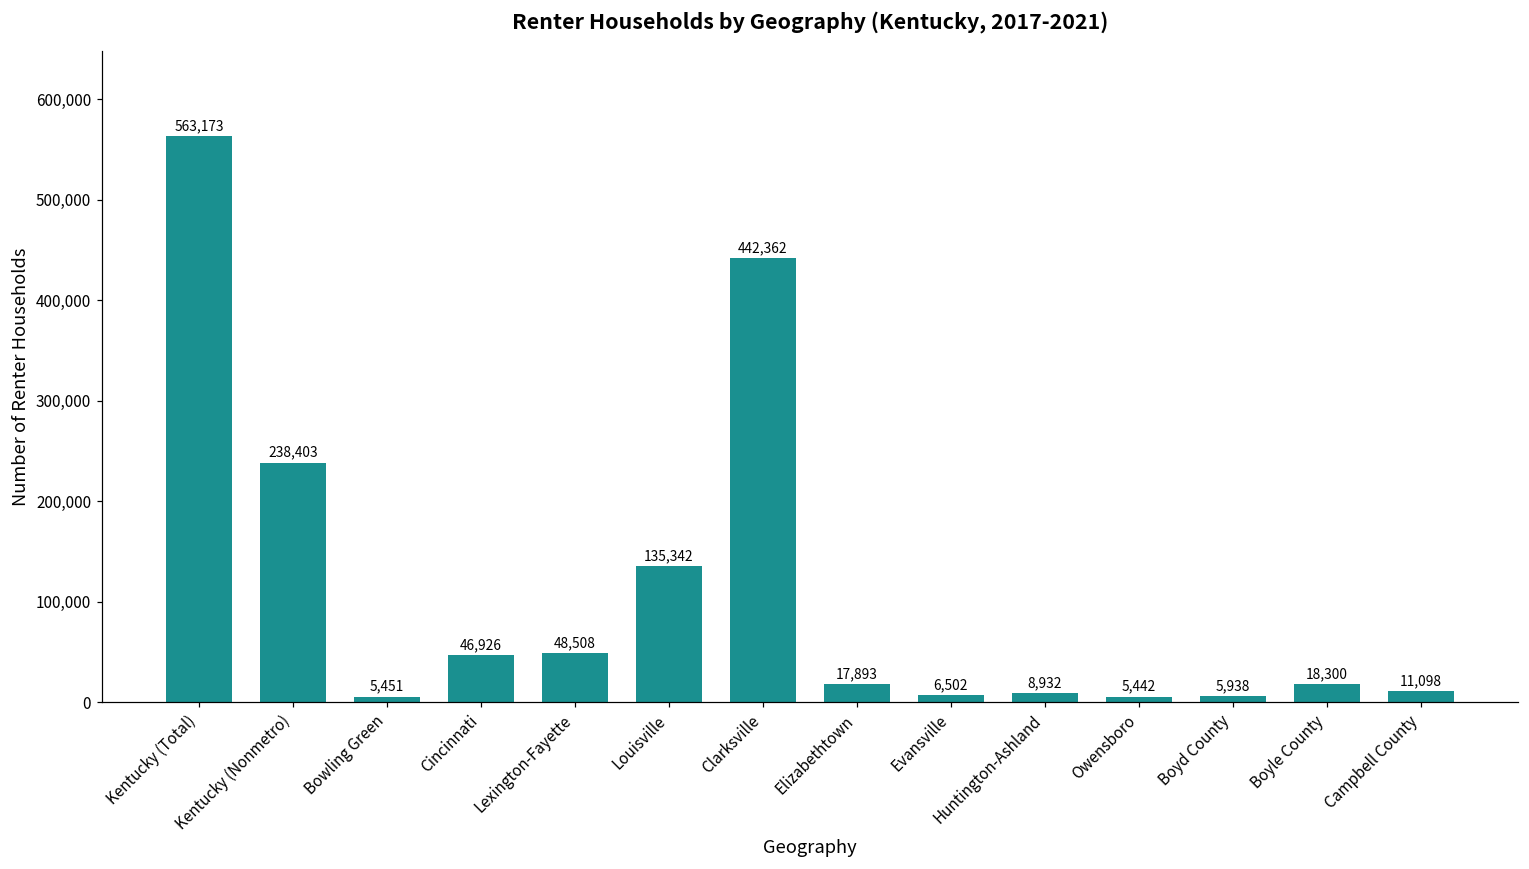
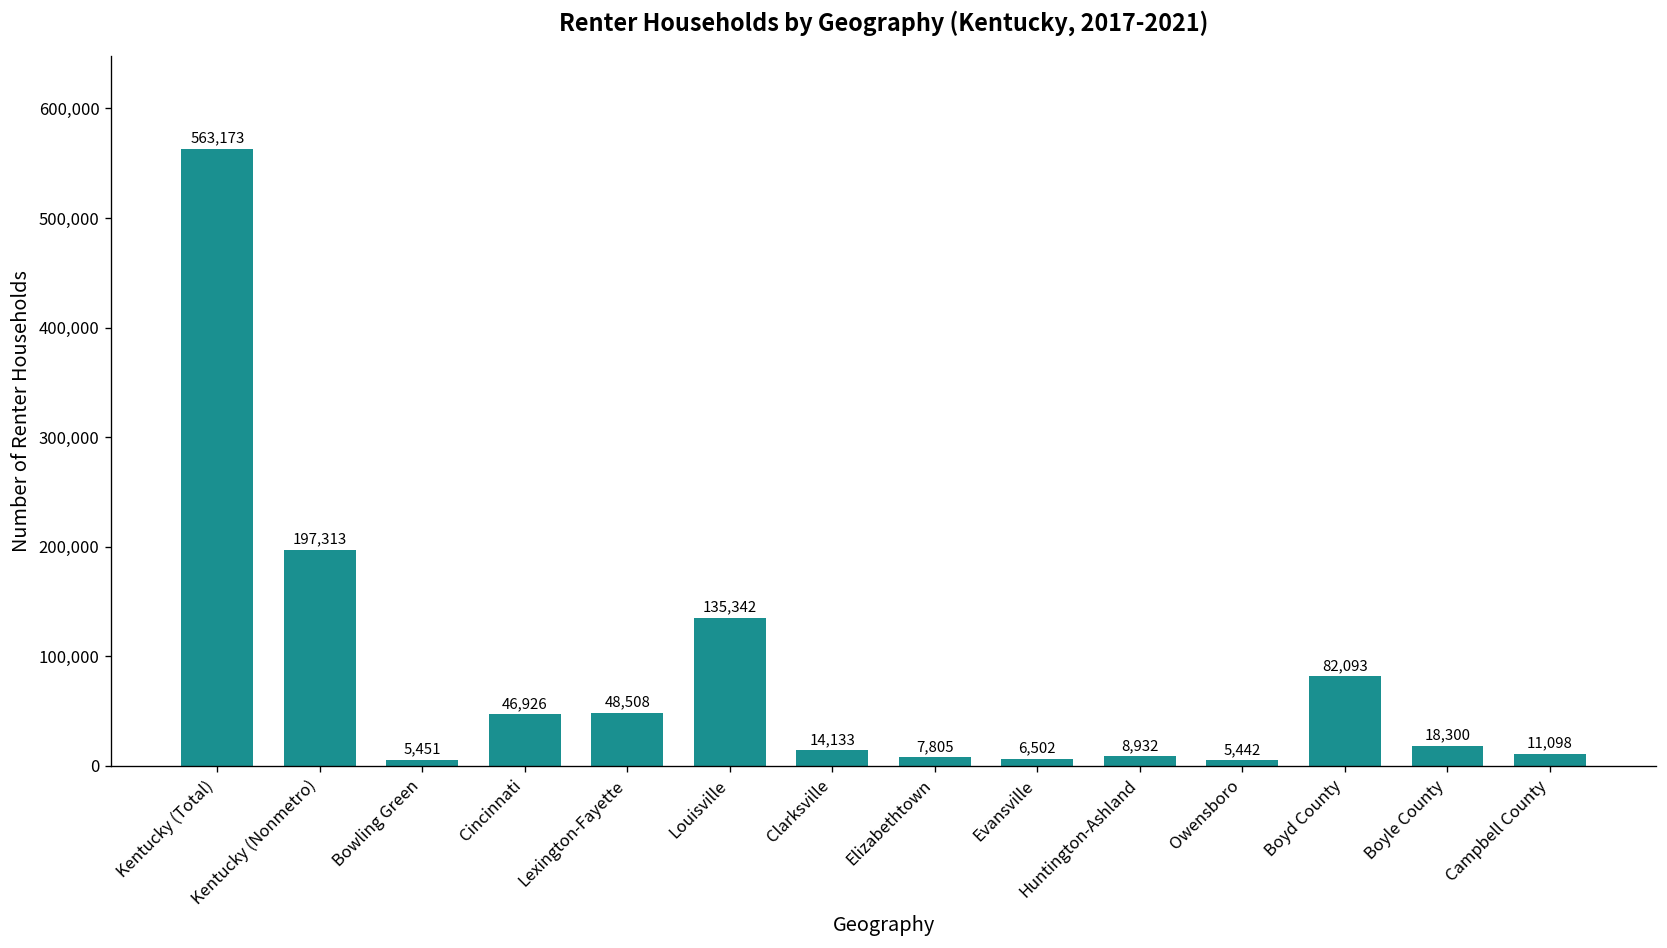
Kentucky (Nonmetro): 238,403 -> 197,313
Clarksville: 442,362 -> 14,133
Elizabethtown: 17,893 -> 7,805
Boyd County: 5,938 -> 82,093
